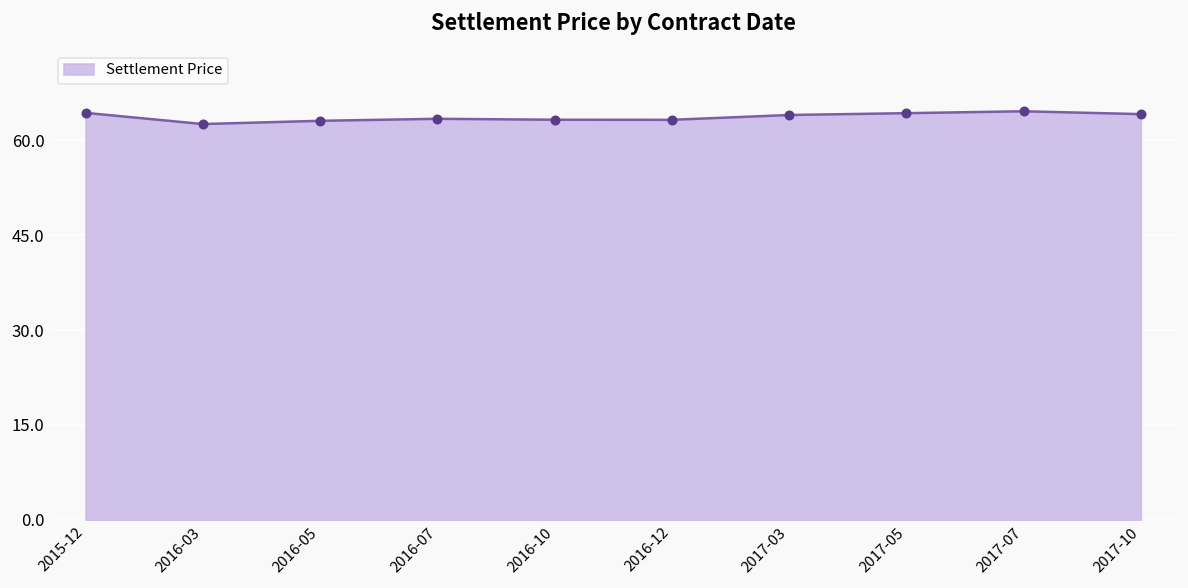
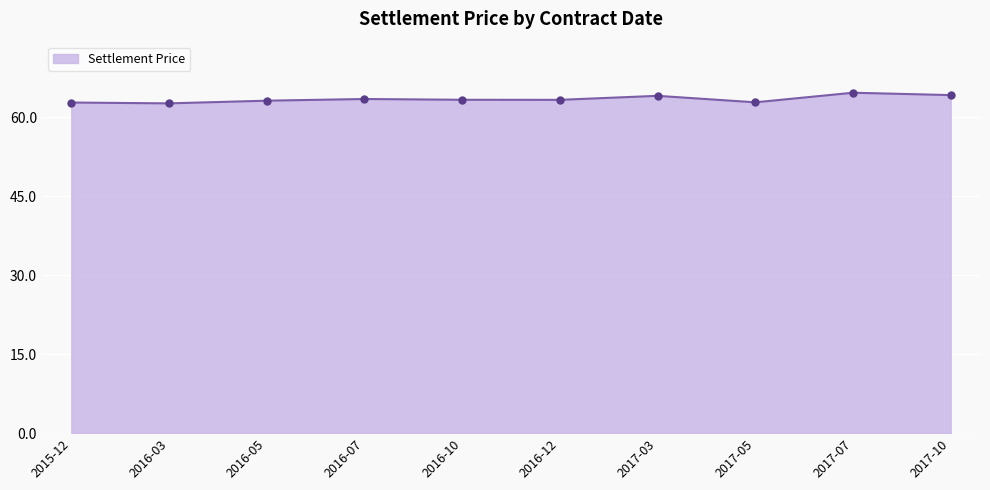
2015-12: 64 -> 63
2017-05: 64 -> 63
